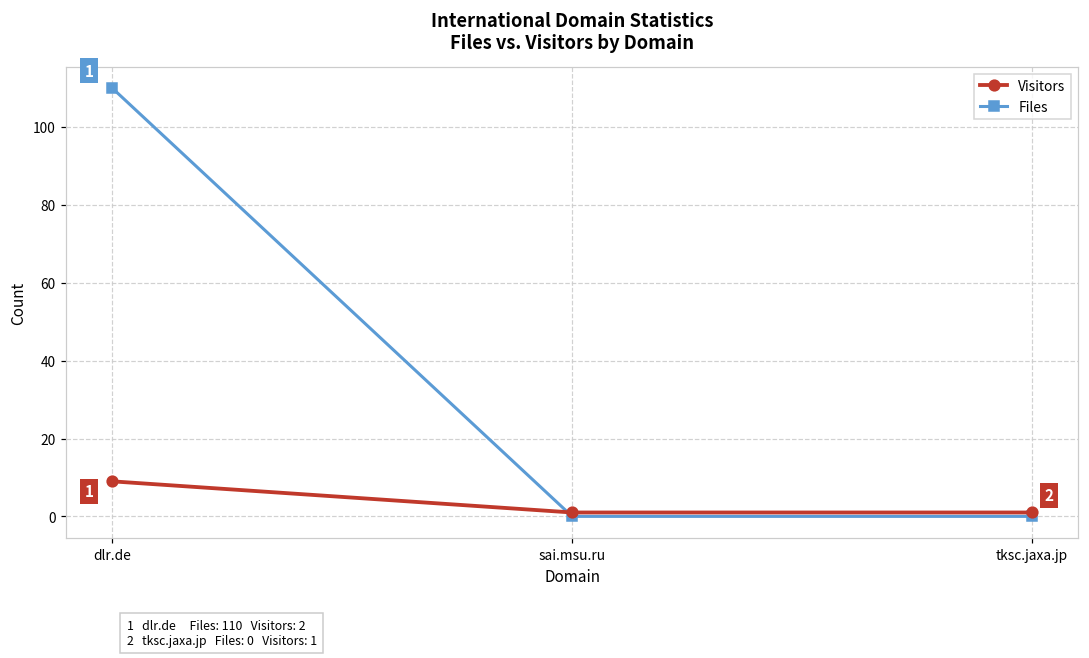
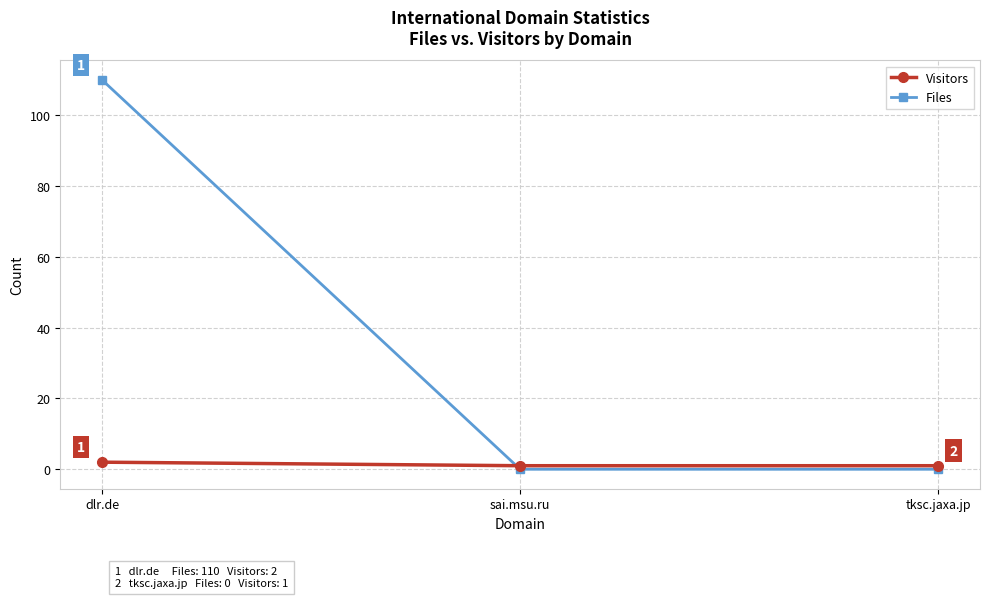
Visitors, dlr.de: 9 -> 2
